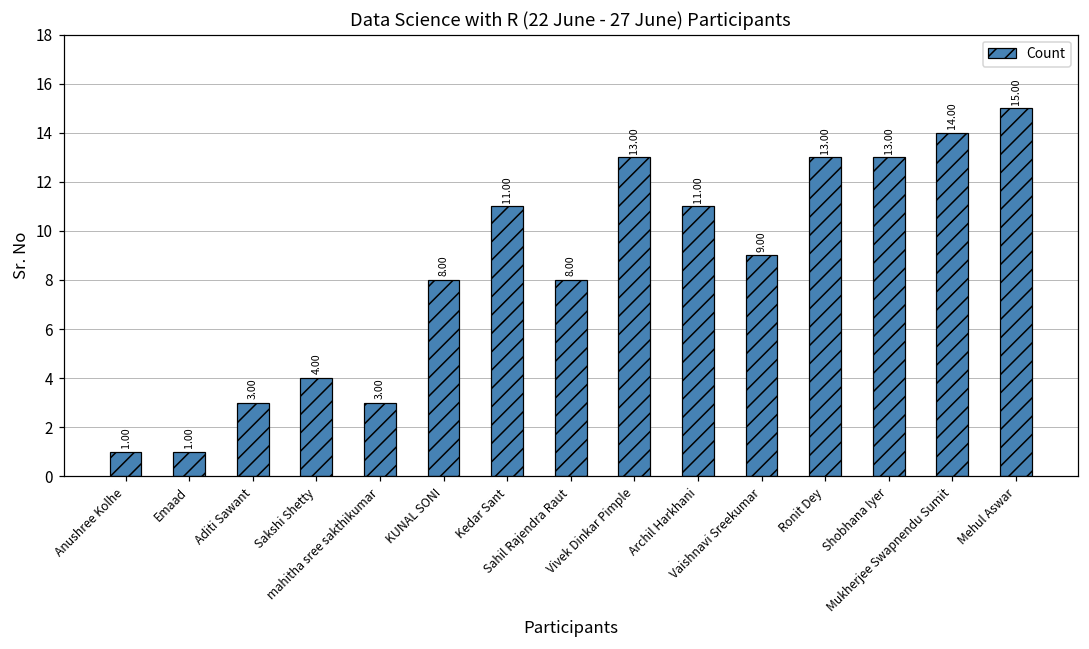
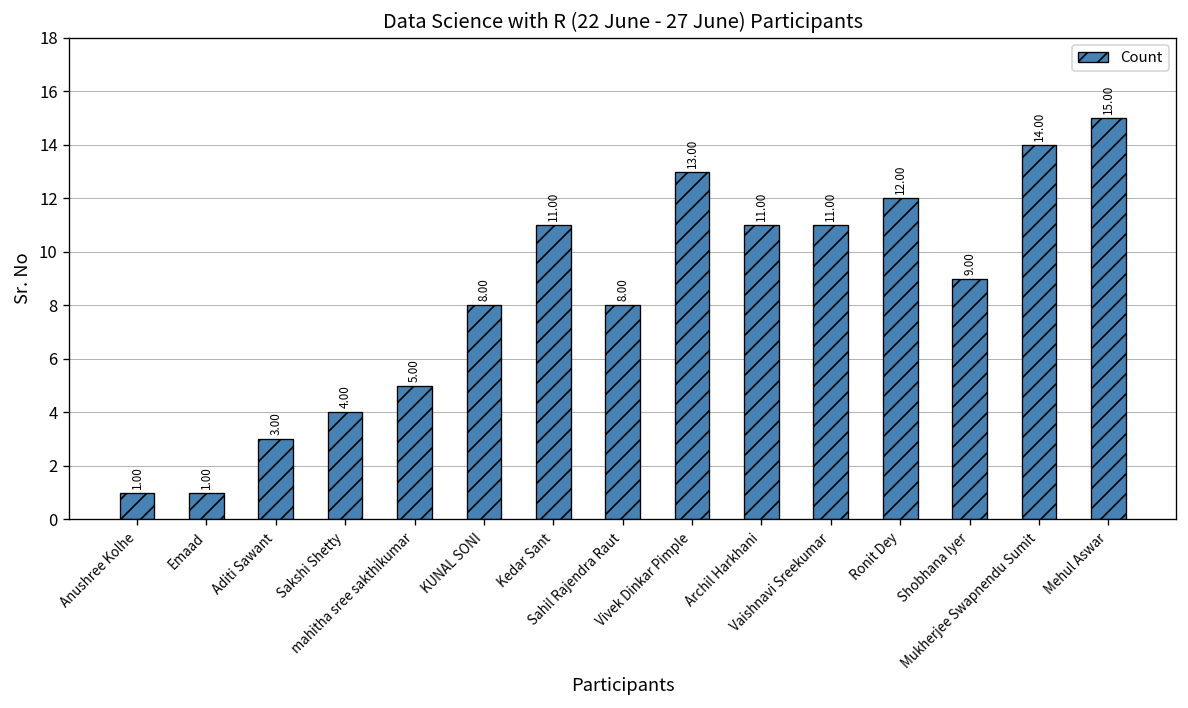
mahitha sree sakthikumar: 3.00 -> 5.00
Vaishnavi Sreekumar: 9.00 -> 11.00
Ronit Dey: 13.00 -> 12.00
Shobhana Iyer: 13.00 -> 9.00
